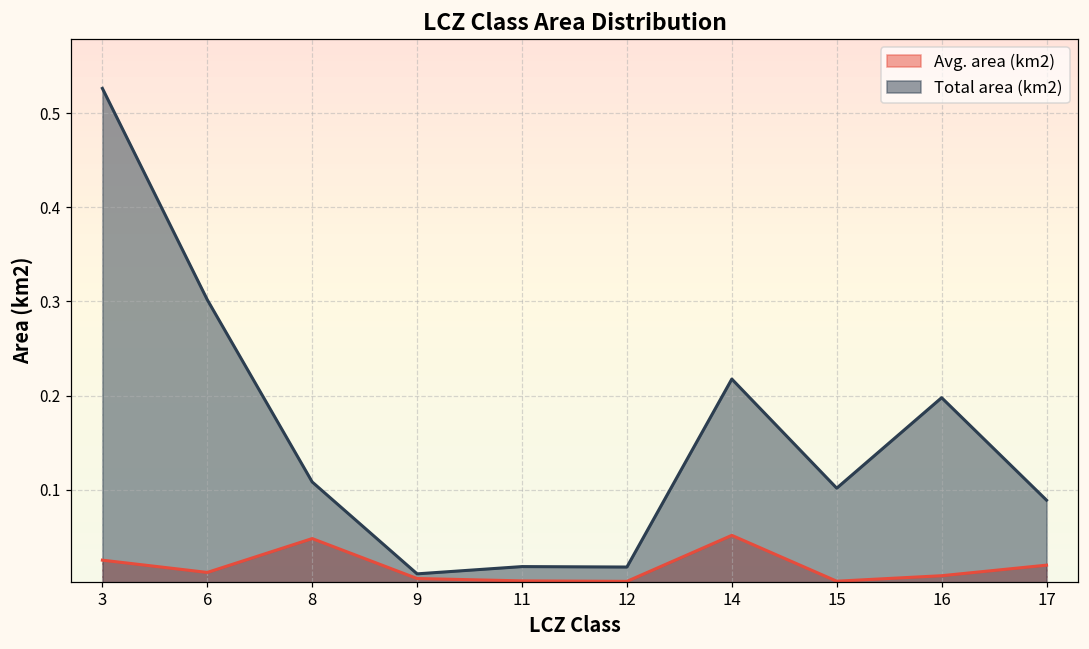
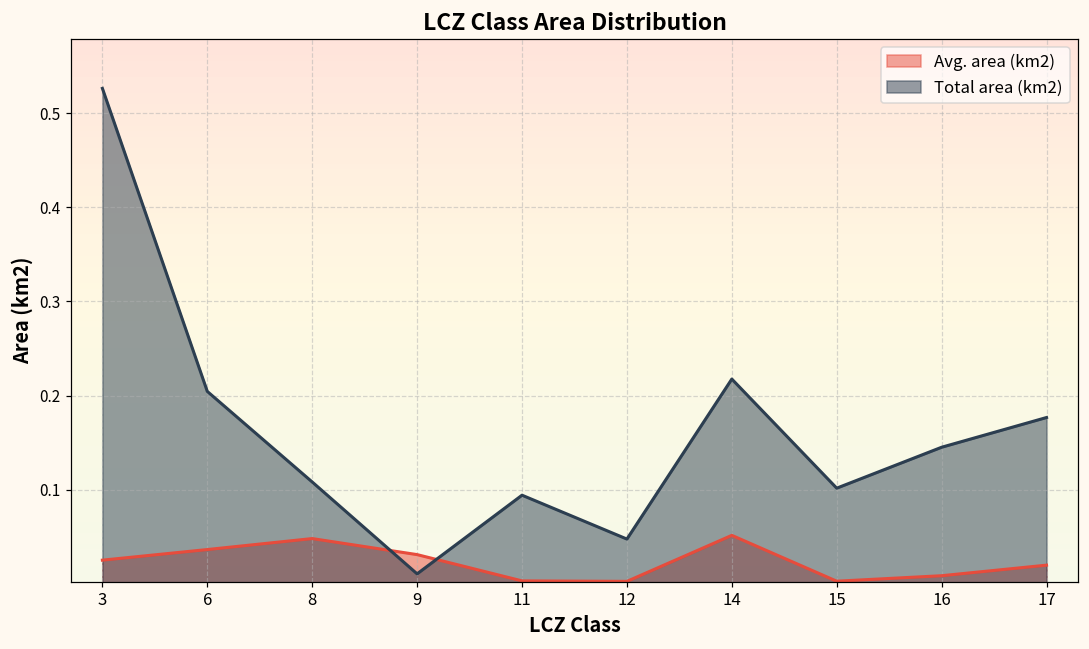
Avg. area (km2), 6: 0.01 -> 0.04
Total area (km2), 6: 0.30 -> 0.20
Avg. area (km2), 9: 0.01 -> 0.03
Total area (km2), 11: 0.02 -> 0.09
Total area (km2), 12: 0.02 -> 0.05
Total area (km2), 16: 0.20 -> 0.15
Total area (km2), 17: 0.09 -> 0.18
